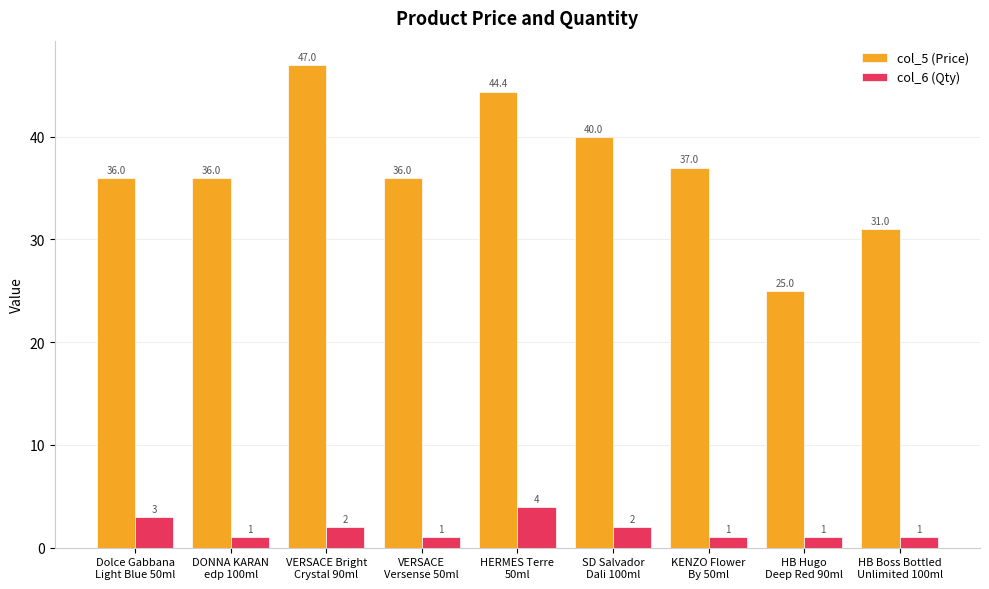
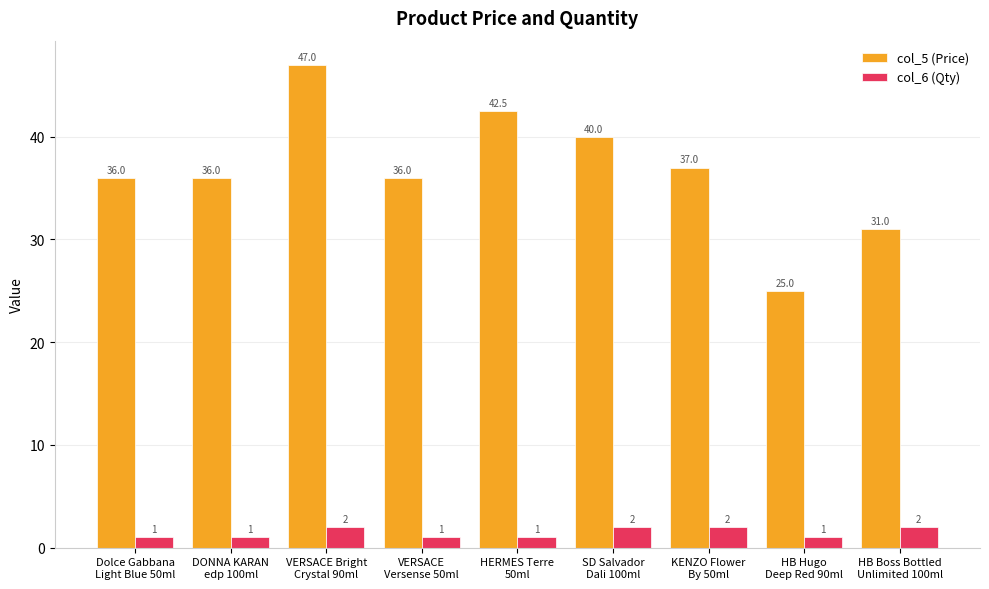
col_6 (Qty), Dolce Gabbana Light Blue 50ml: 3 -> 1
col_5 (Price), HERMES Terre 50ml: 44.4 -> 42.5
col_6 (Qty), HERMES Terre 50ml: 4 -> 1
col_6 (Qty), KENZO Flower By 50ml: 1 -> 2
col_6 (Qty), HB Boss Bottled Unlimited 100ml: 1 -> 2
